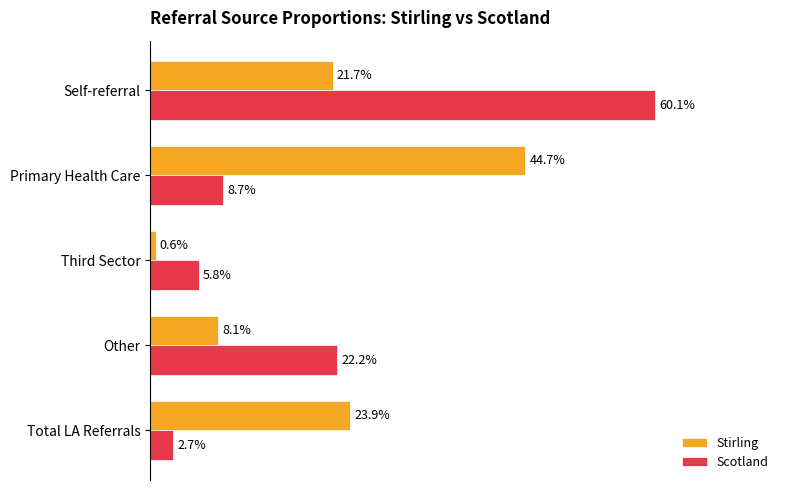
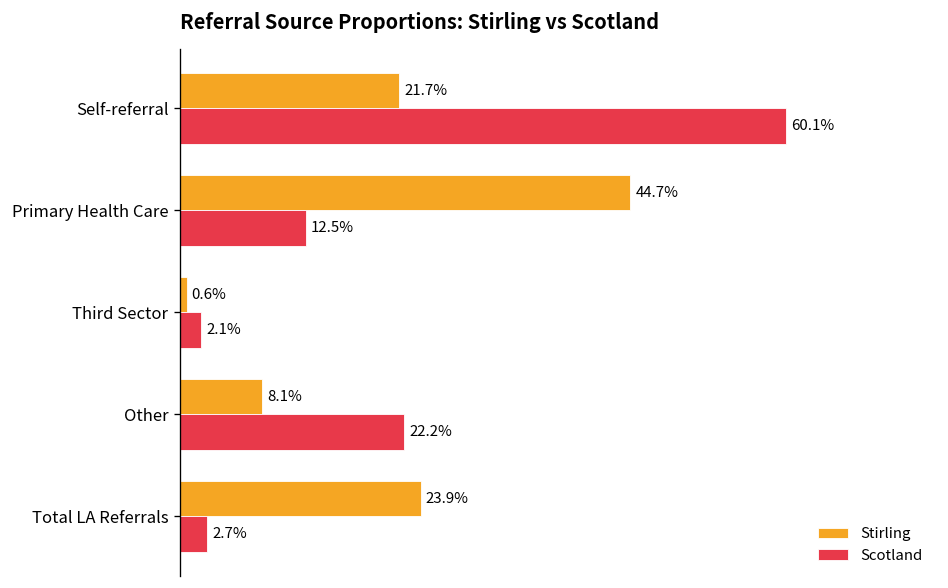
Scotland, Primary Health Care: 8.7% -> 12.5%
Scotland, Third Sector: 5.8% -> 2.1%
